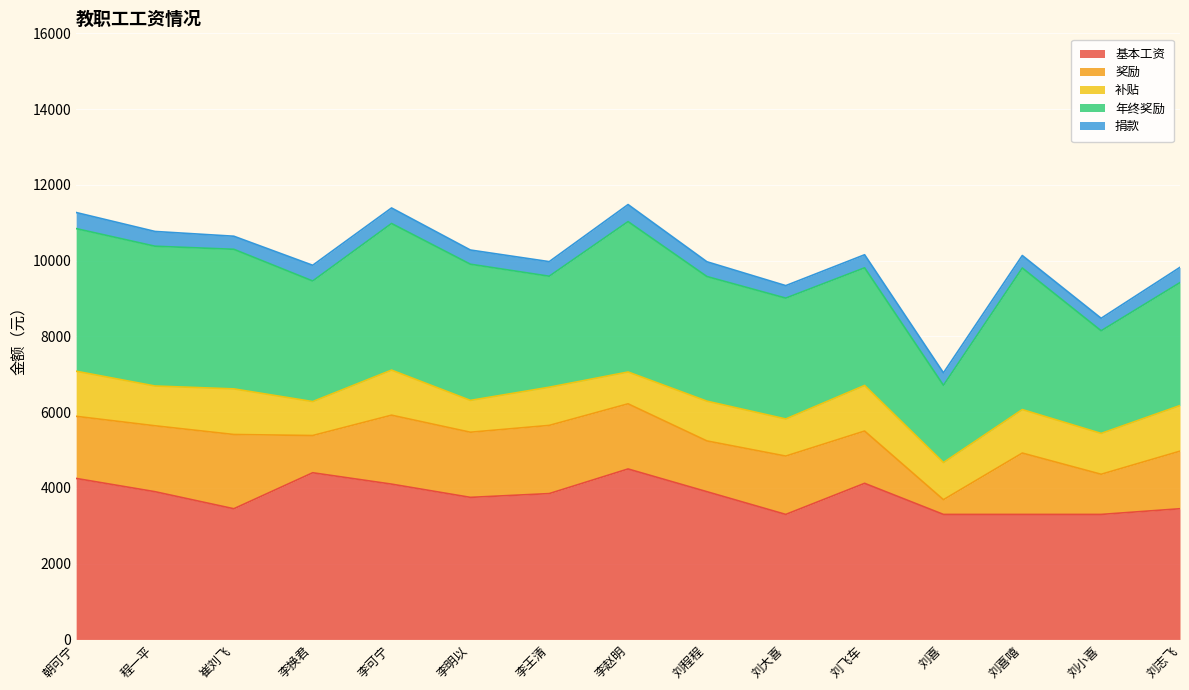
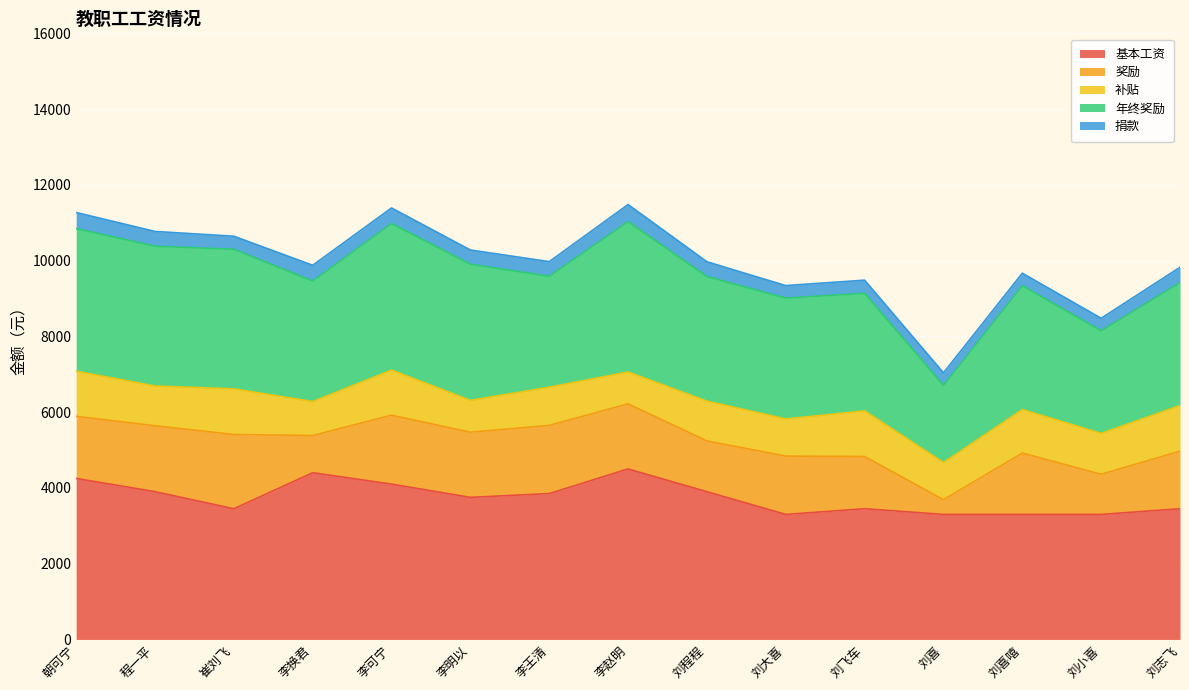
基本工资, 刘飞车: 4100 -> 3500
年终奖励, 刘喜嘻: 3700 -> 3300
